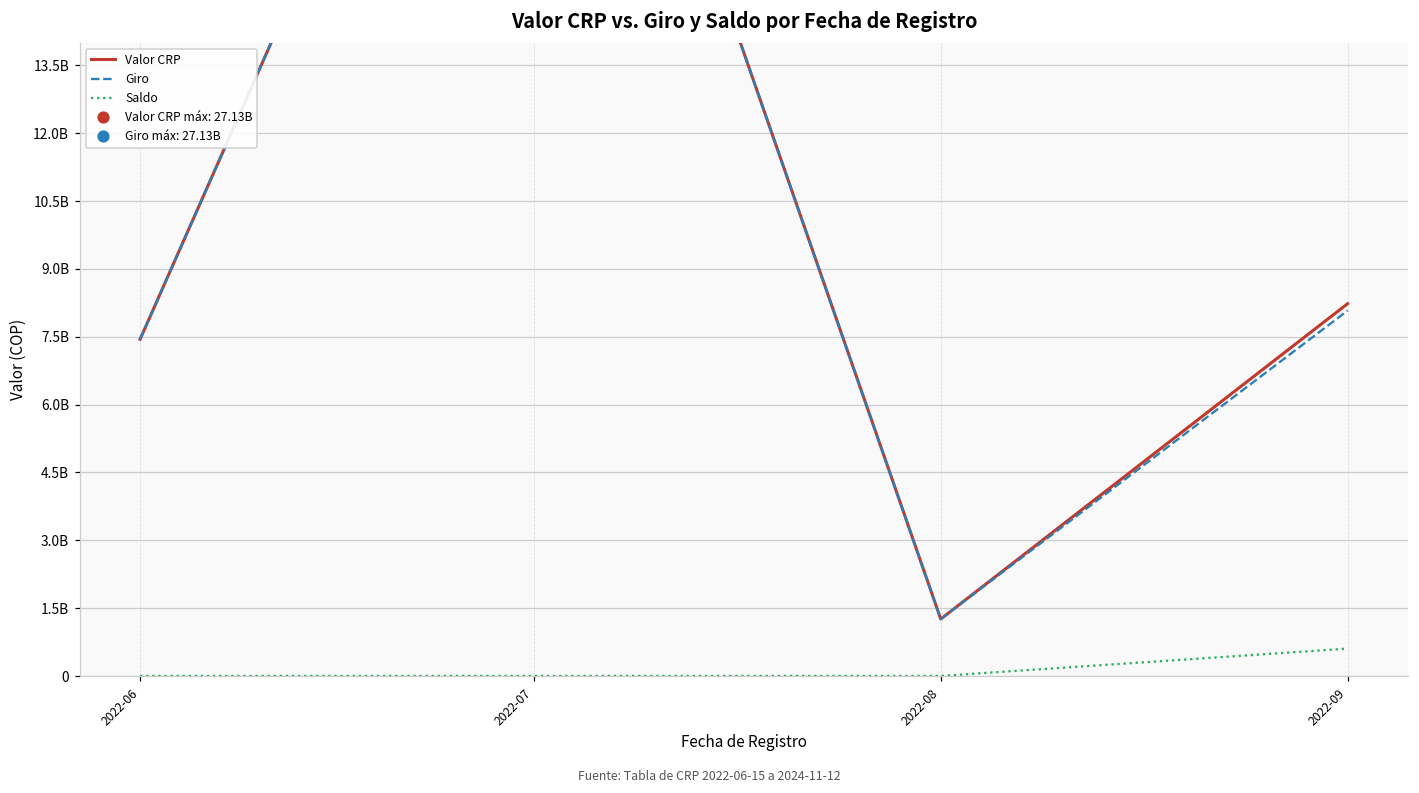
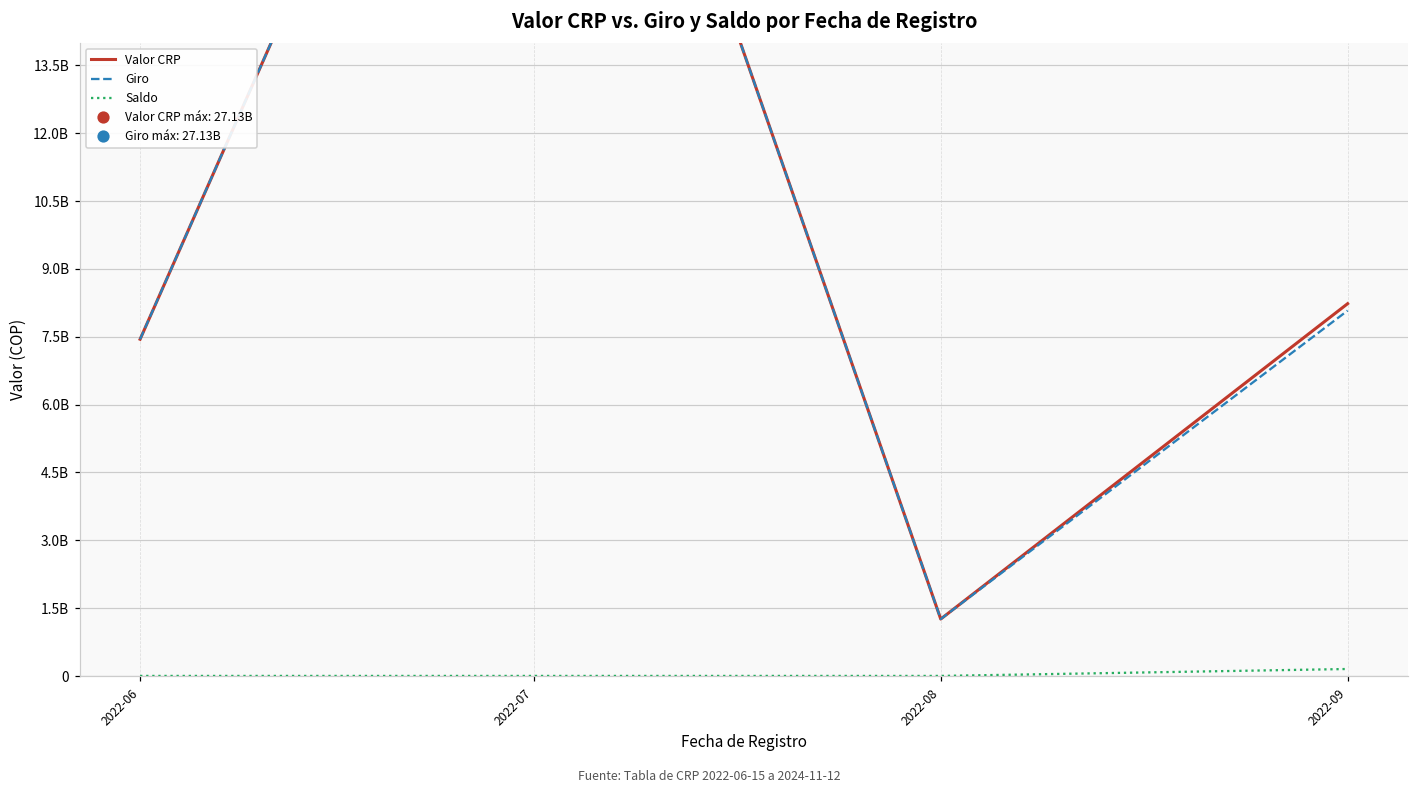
Saldo, 2022-09: 600000000 -> 200000000
